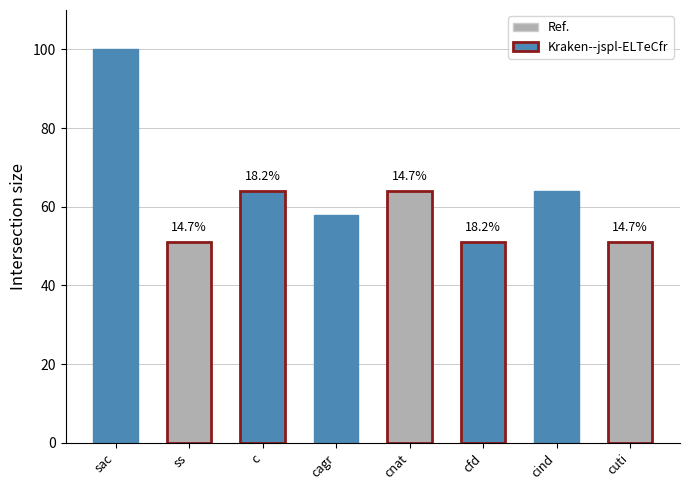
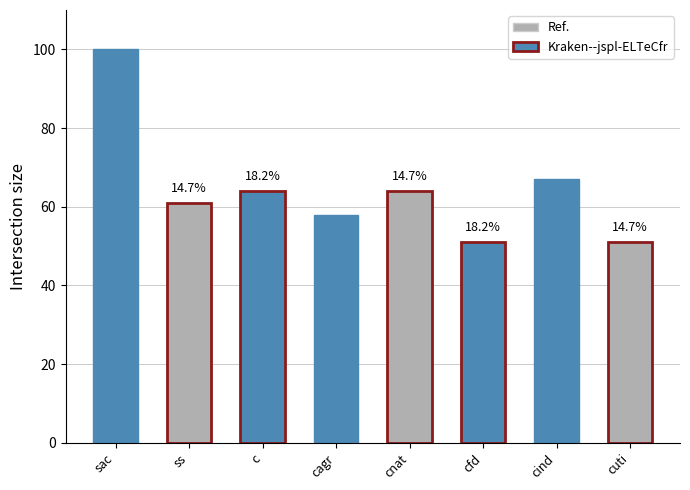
ss: 51 -> 61
cind: 64 -> 67
